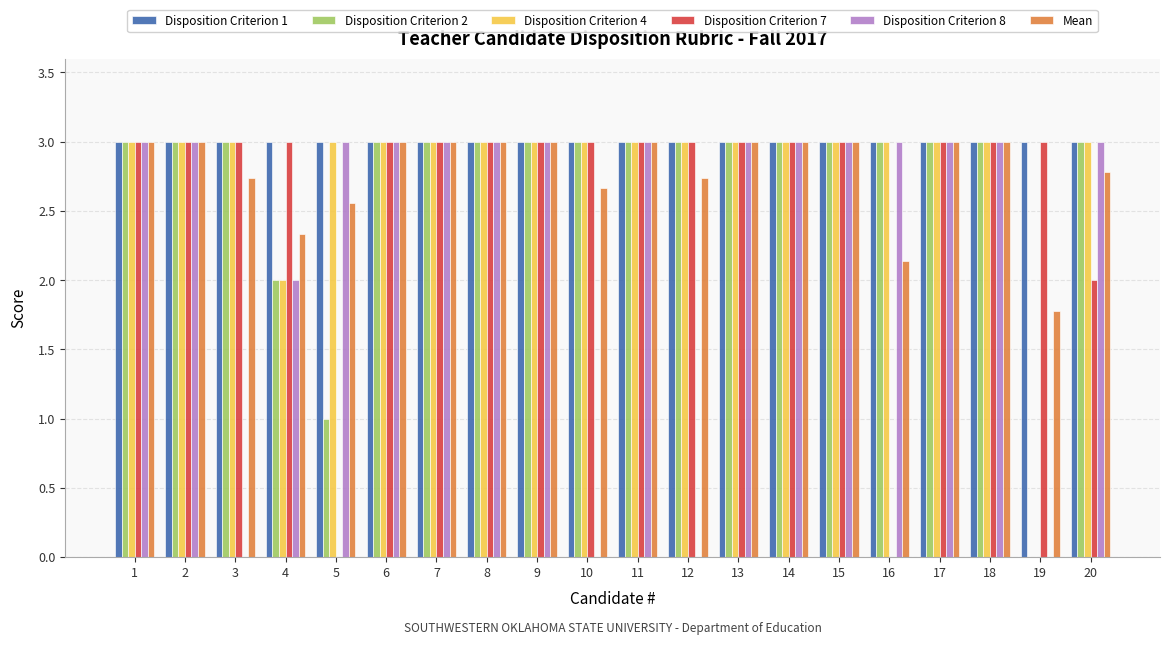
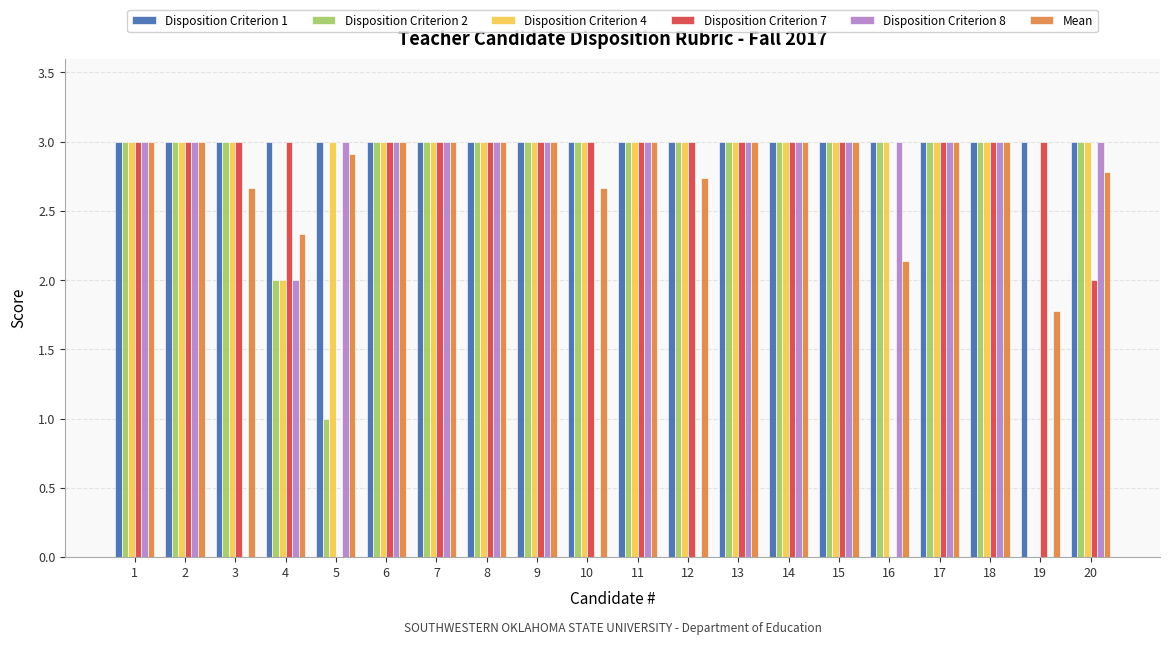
Mean, 3: 2.74 -> 2.67
Mean, 5: 2.56 -> 2.91
